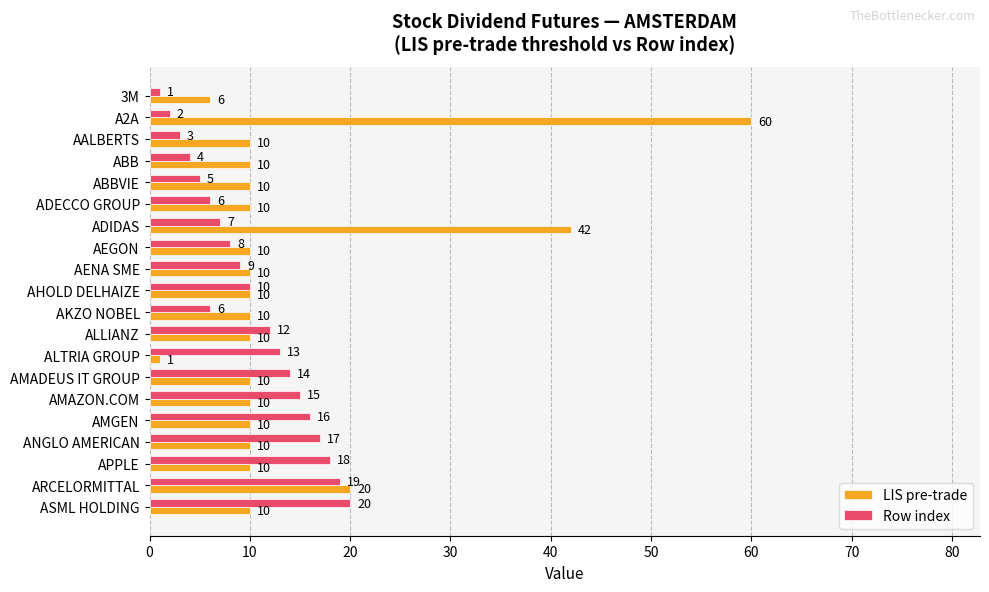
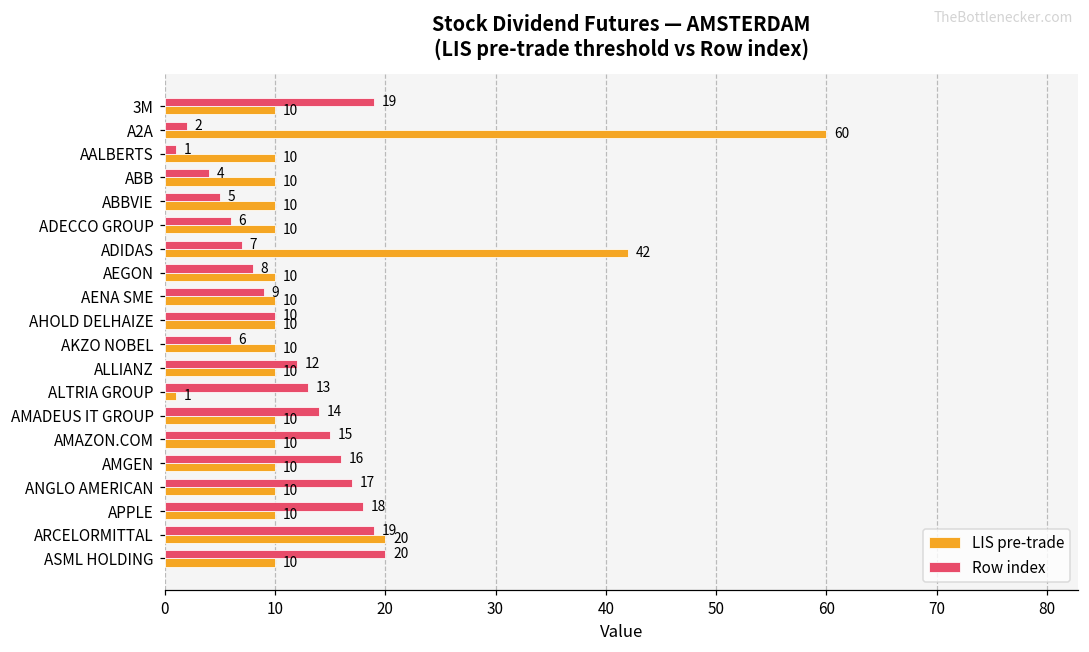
Row index, 3M: 1 -> 19
LIS pre-trade, 3M: 6 -> 10
Row index, AALBERTS: 3 -> 1
